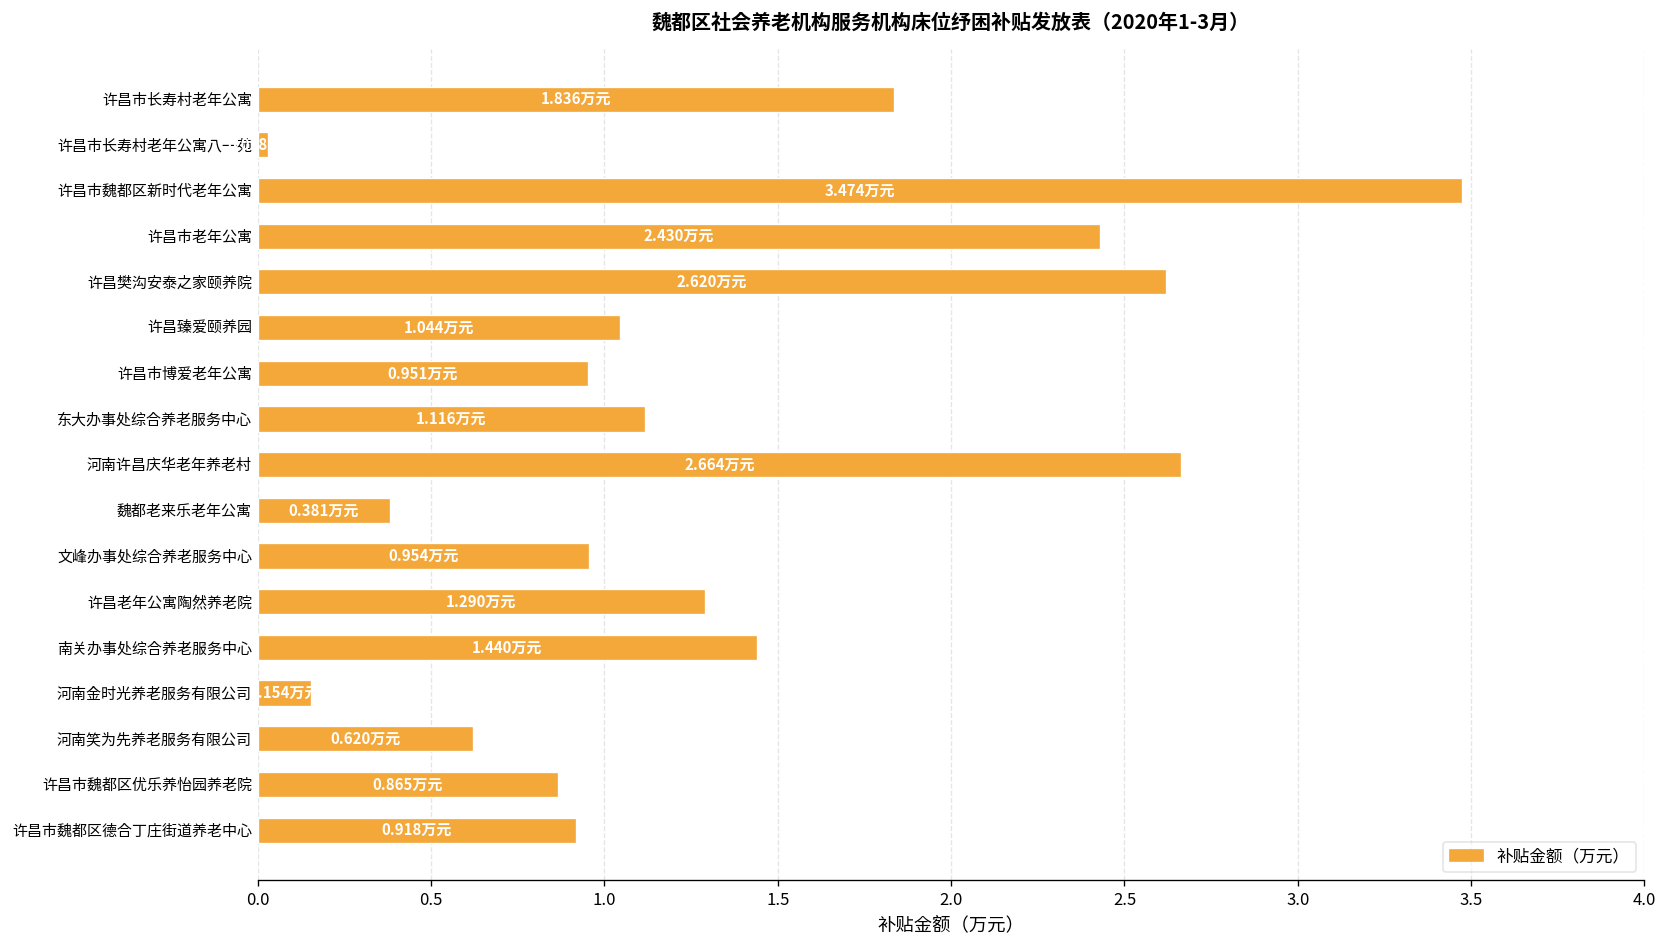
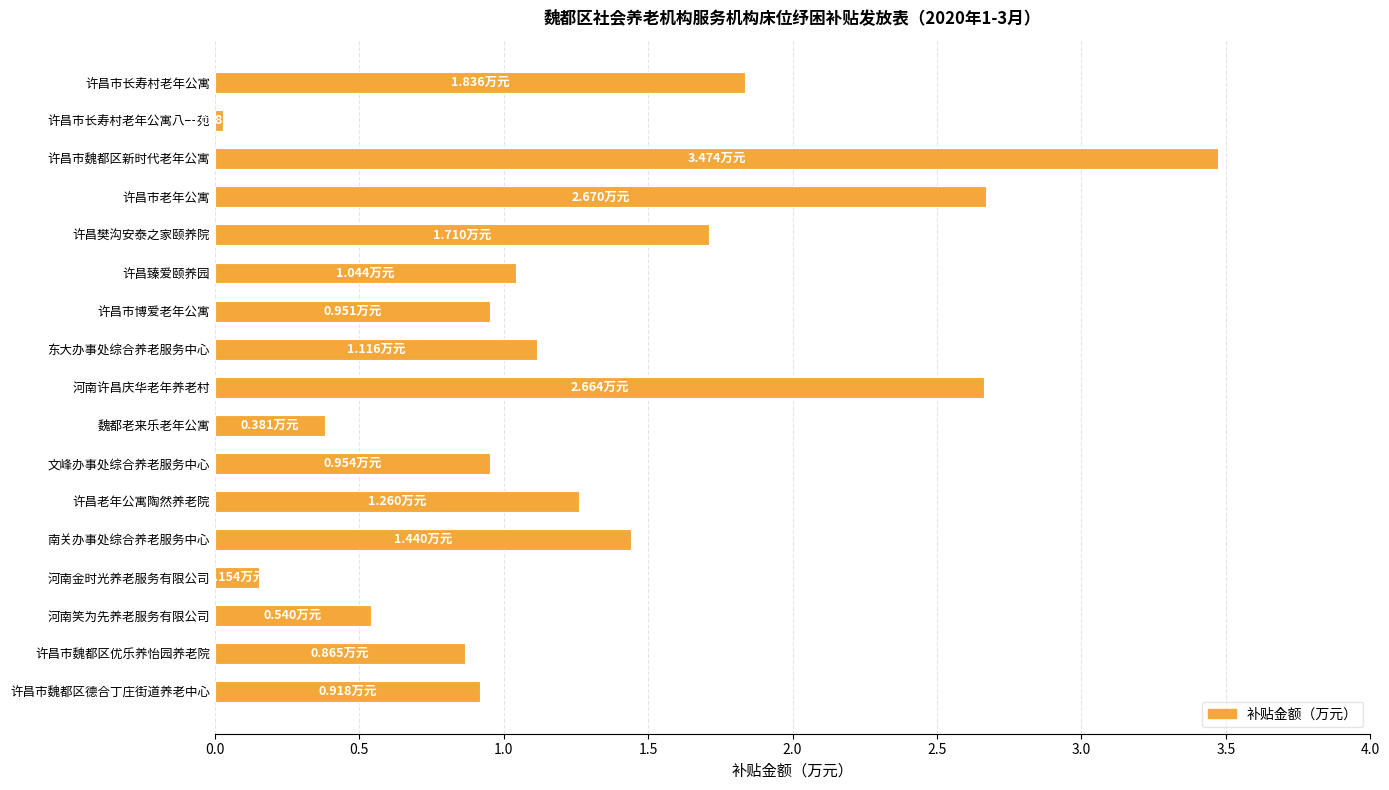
许昌市老年公寓: 2.430 -> 2.670
许昌樊沟安泰之家颐养院: 2.620 -> 1.710
许昌老年公寓陶然养老院: 1.290 -> 1.260
河南笑为先养老服务有限公司: 0.620 -> 0.540
